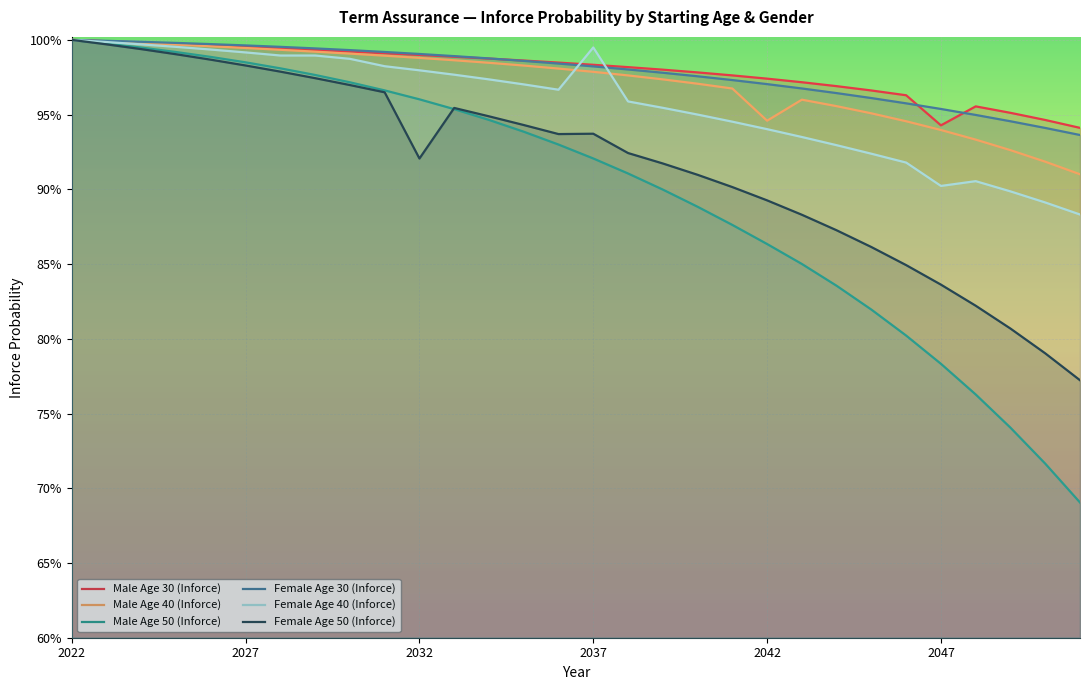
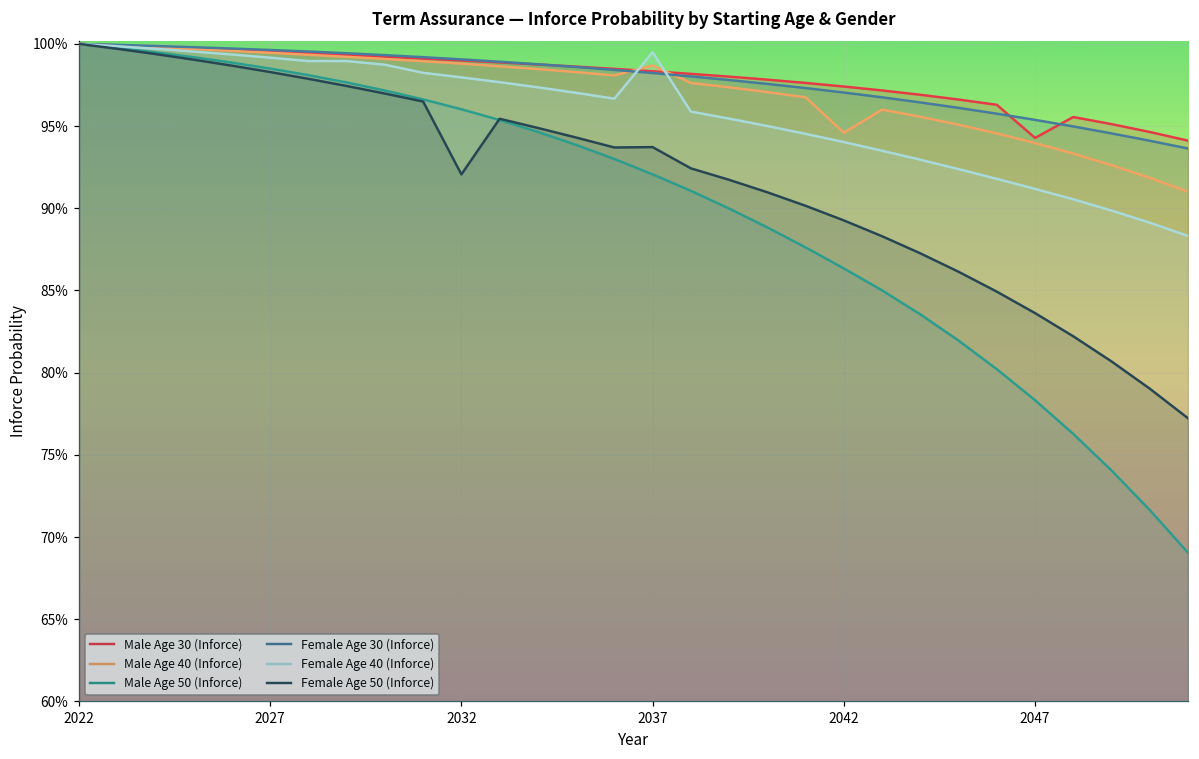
Male Age 40 (Inforce), 2037: 97.9% -> 98.7%
Female Age 40 (Inforce), 2047: 90.2% -> 91.2%
